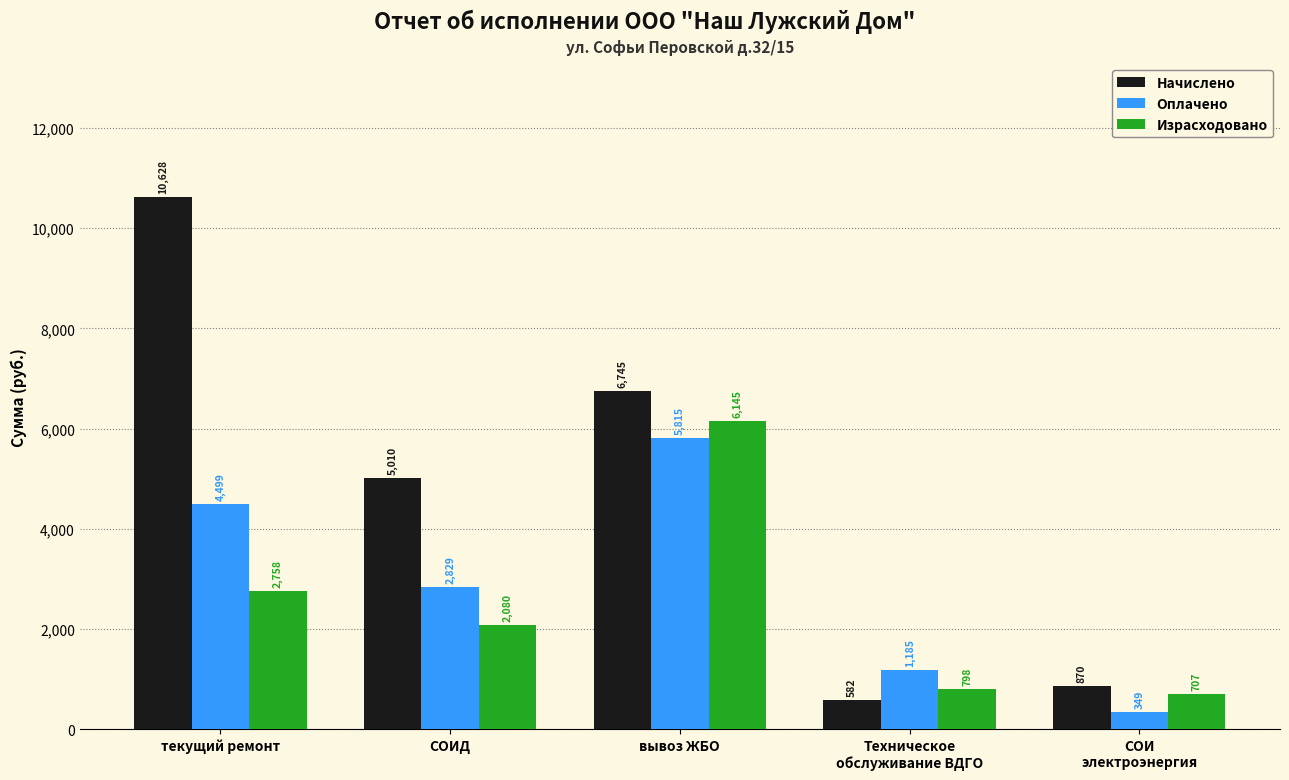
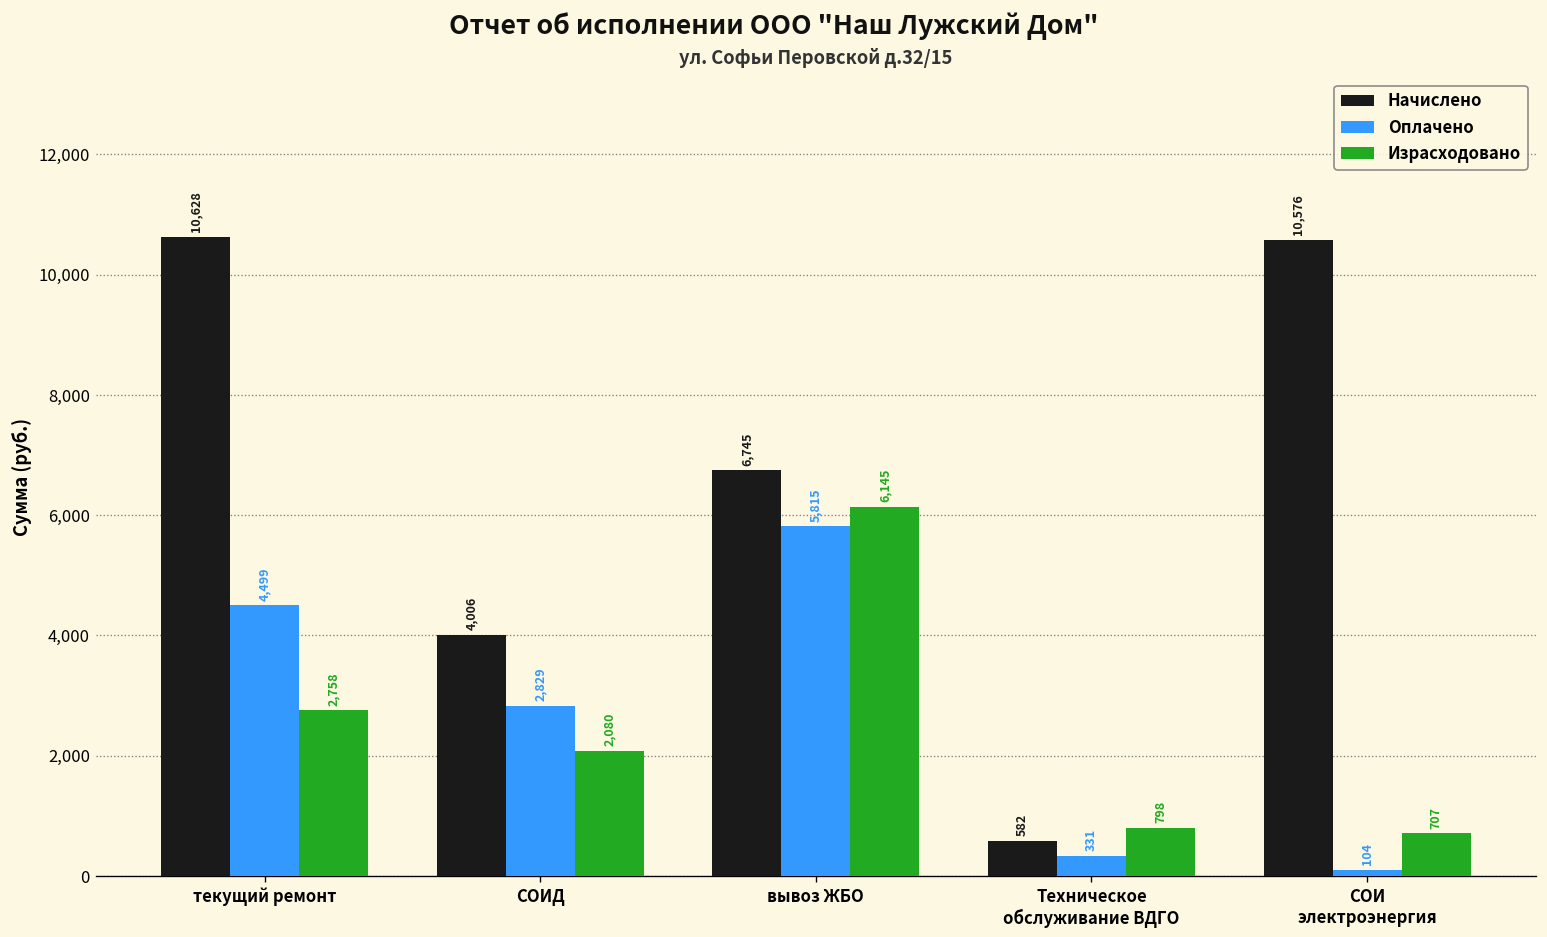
Начислено, СОИД: 5,010 -> 4,006
Оплачено, Техническое обслуживание ВДГО: 1,185 -> 331
Начислено, СОИ электроэнергия: 870 -> 10,576
Оплачено, СОИ электроэнергия: 349 -> 104
